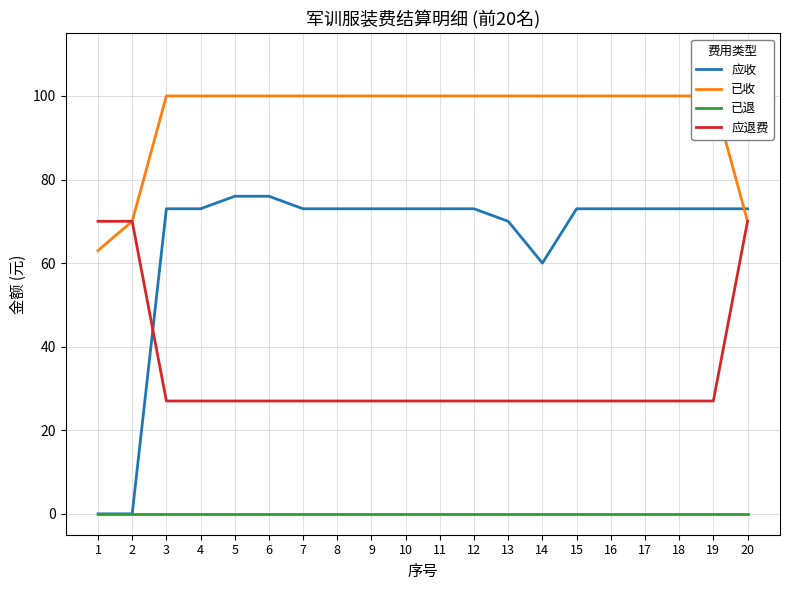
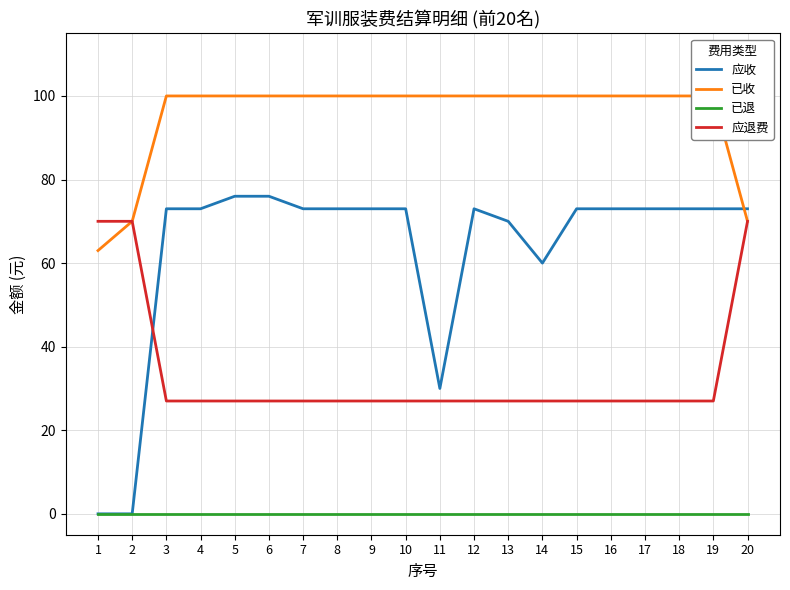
应收, 11: 73 -> 30
